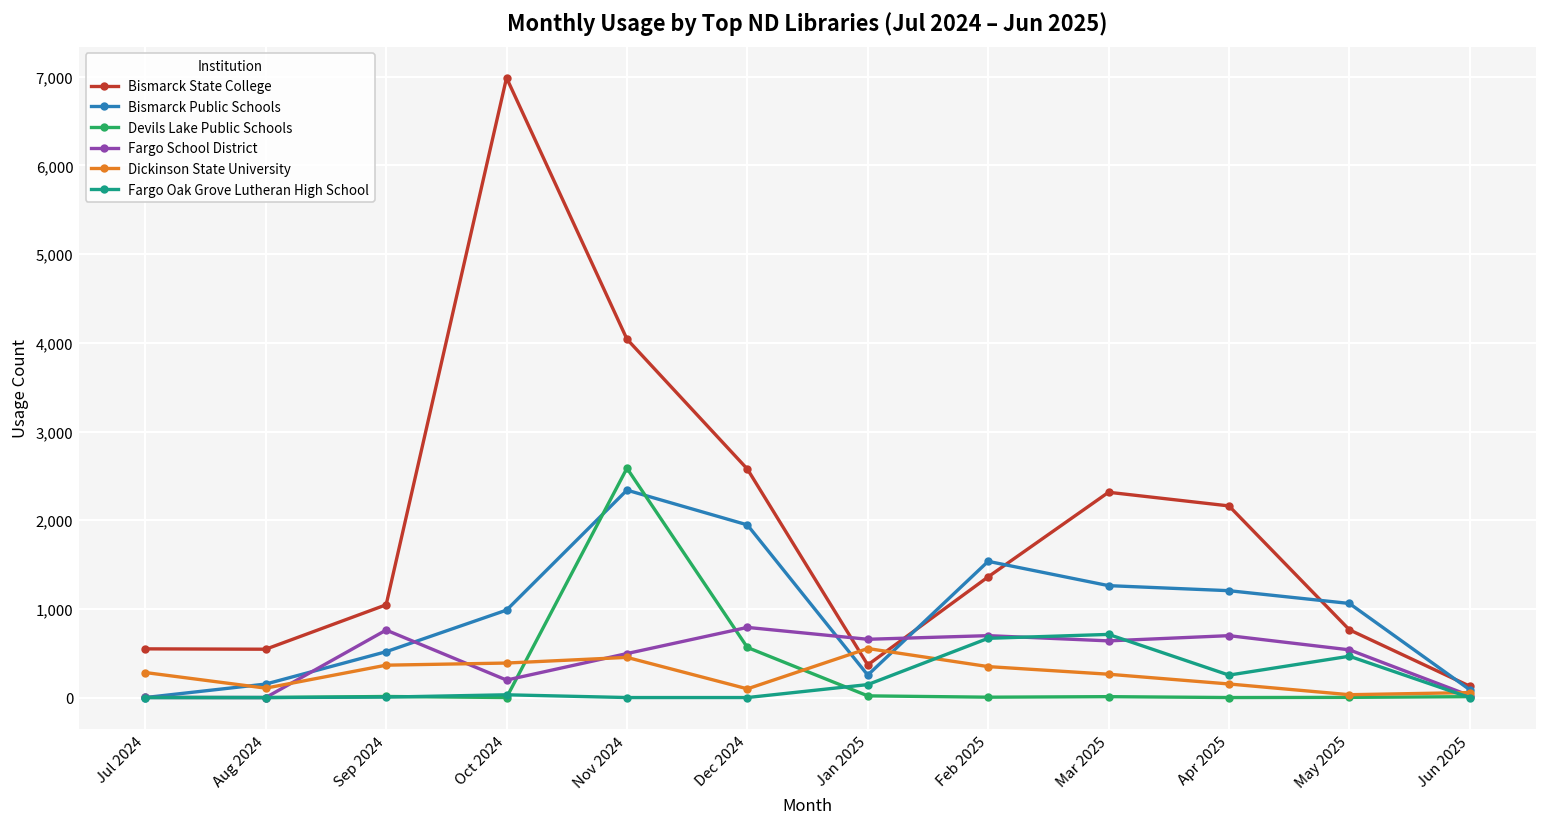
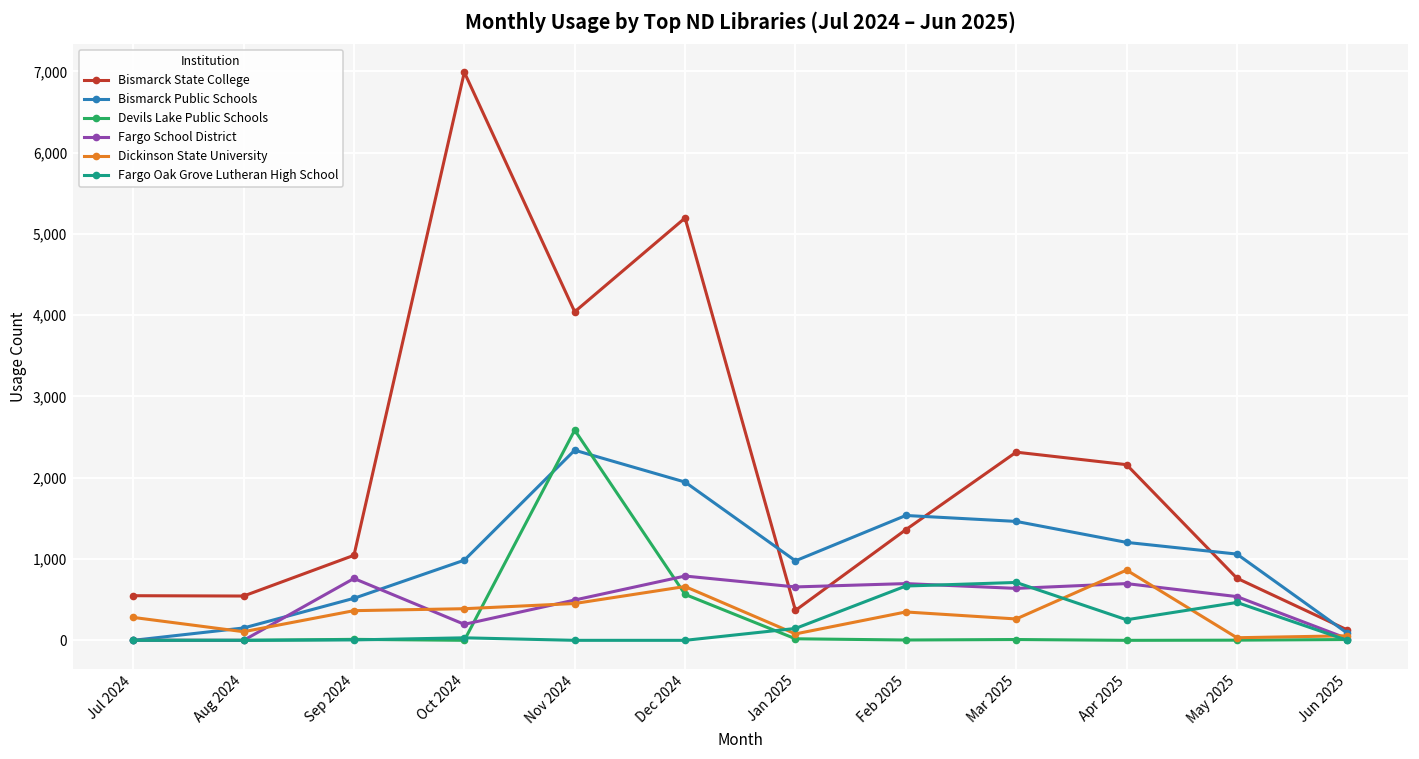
Bismarck State College, Dec 2024: 2,600 -> 5,200
Dickinson State University, Dec 2024: 100 -> 700
Bismarck Public Schools, Jan 2025: 300 -> 1,000
Dickinson State University, Jan 2025: 600 -> 100
Bismarck Public Schools, Mar 2025: 1,300 -> 1,500
Dickinson State University, Apr 2025: 200 -> 900
